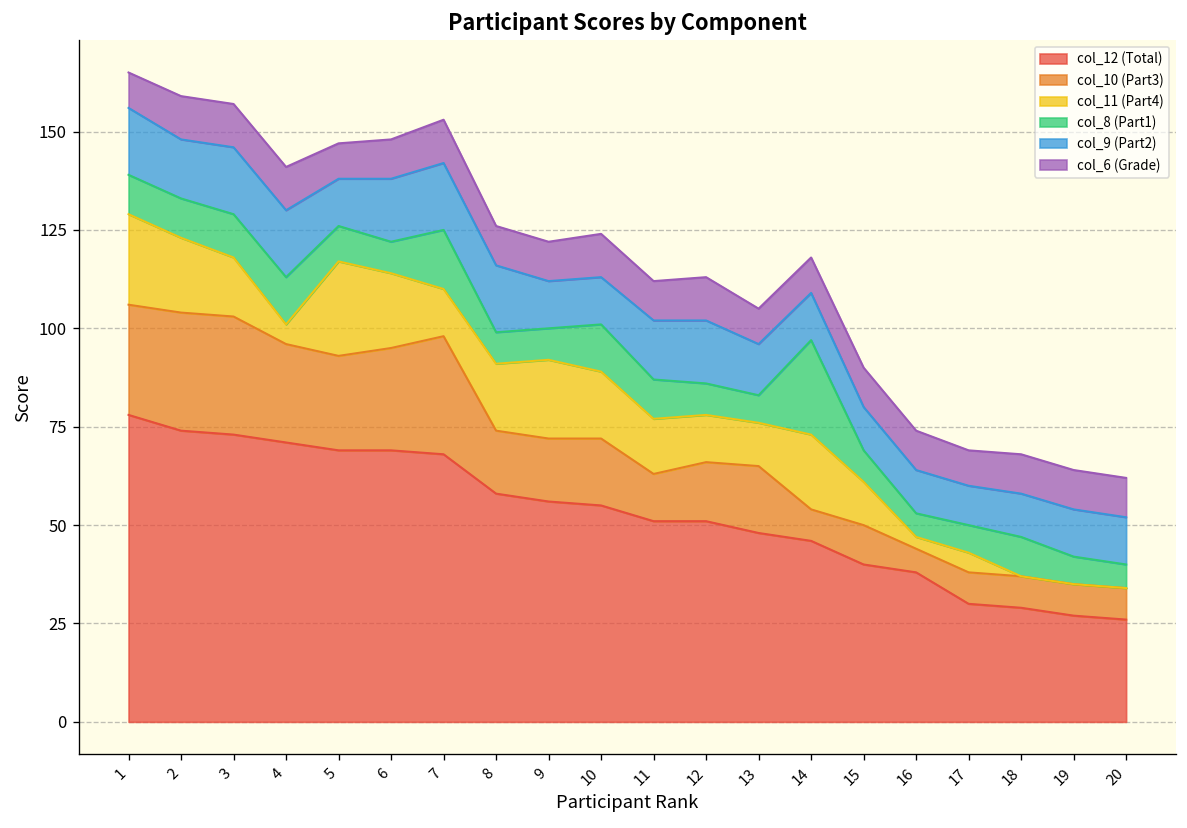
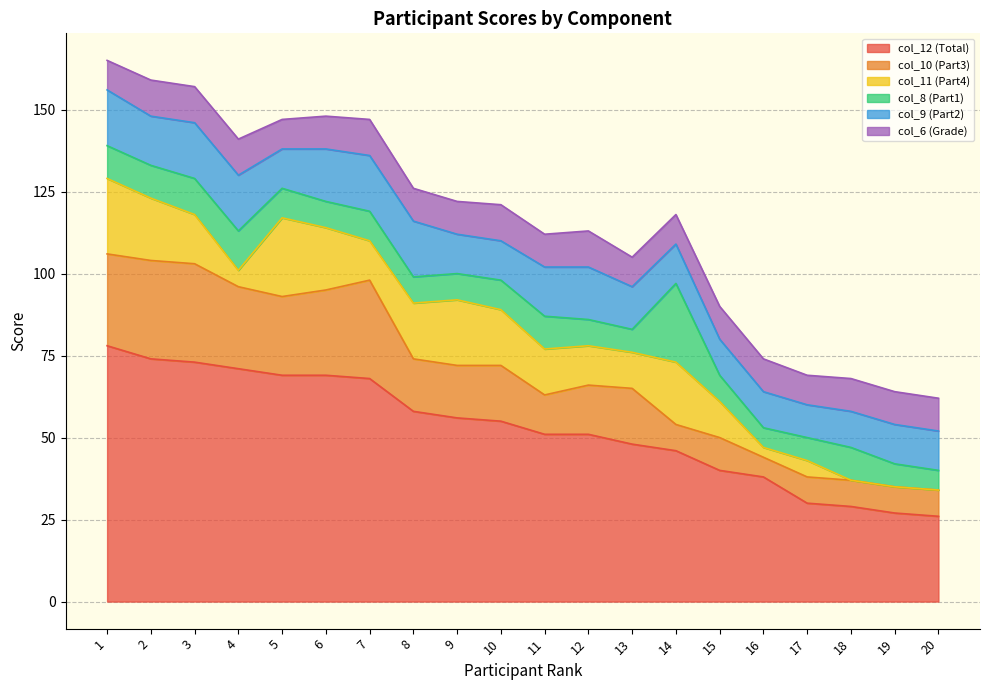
col_8 (Part1), 7: 15 -> 9
col_8 (Part1), 10: 12 -> 9
